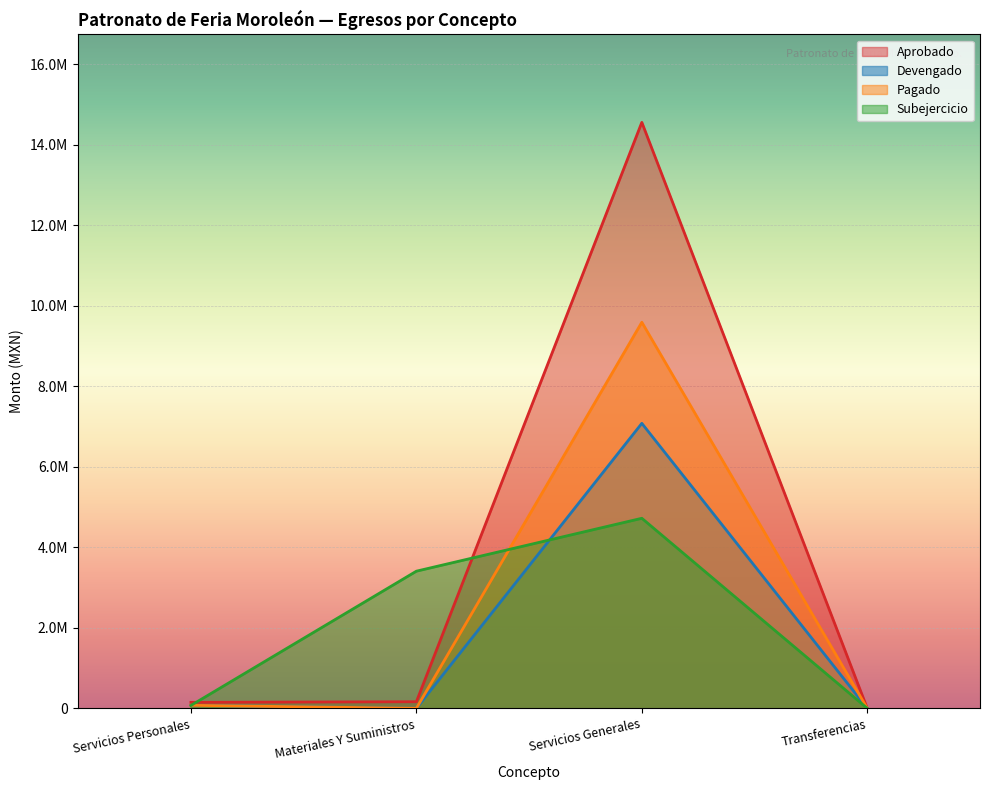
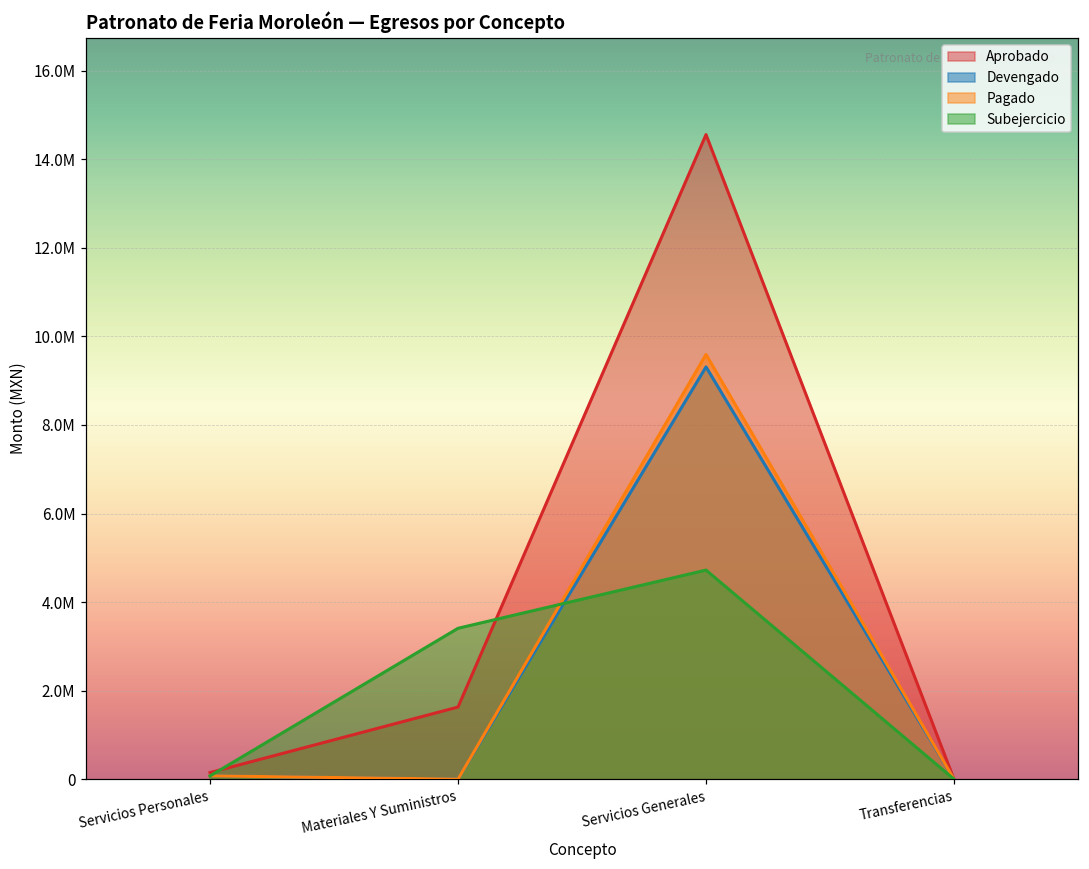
Aprobado, Materiales Y Suministros: 200000 -> 1600000
Devengado, Servicios Generales: 7100000 -> 9300000
